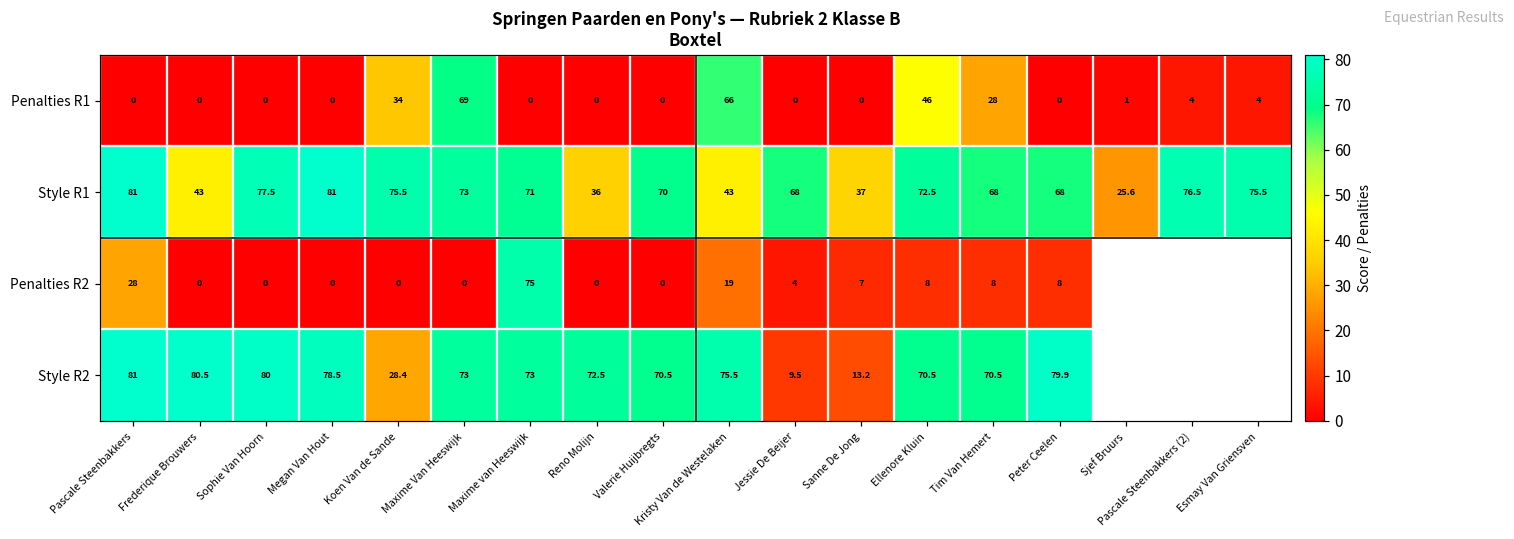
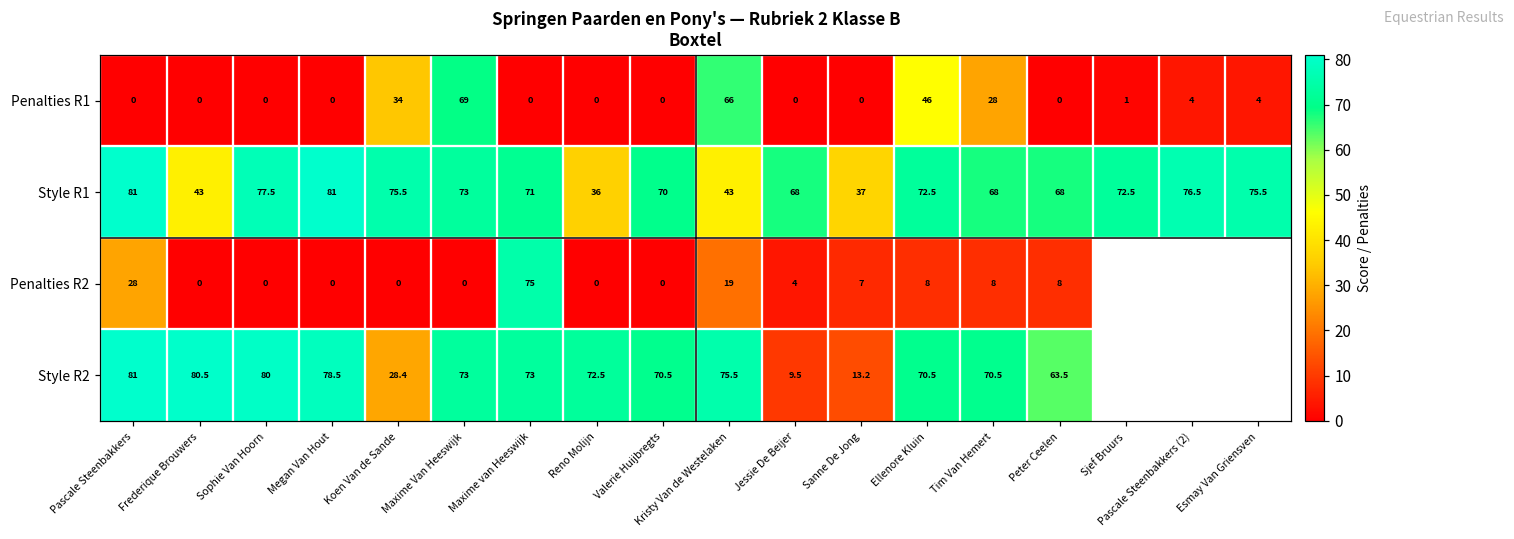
Style R1, Sjef Bruurs: 25.6 -> 72.5
Style R2, Peter Ceelen: 79.9 -> 63.5
